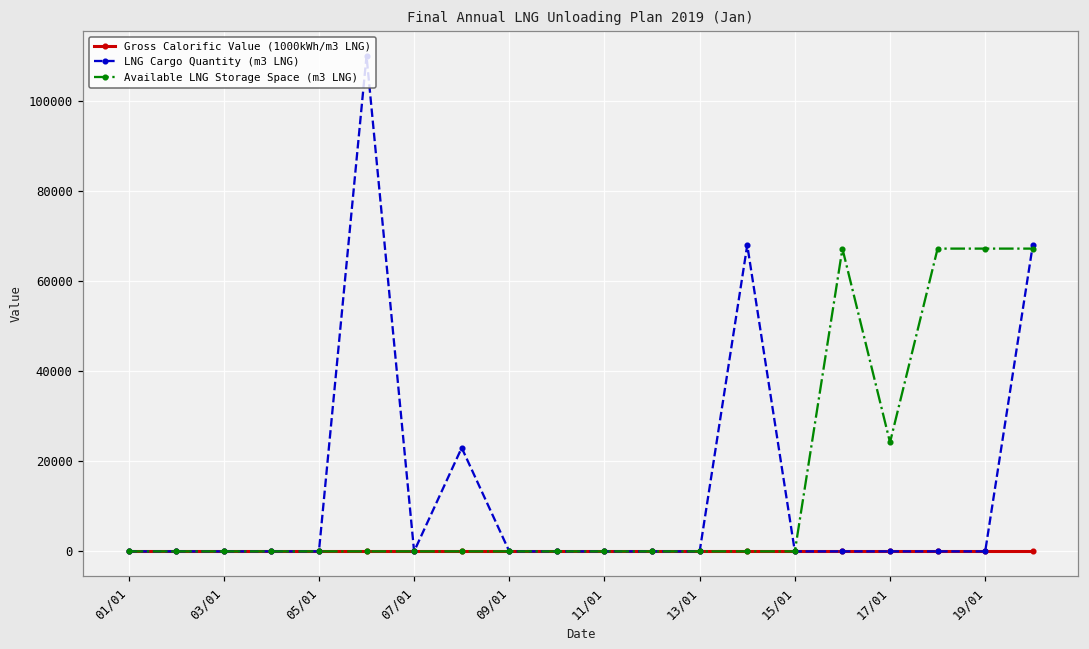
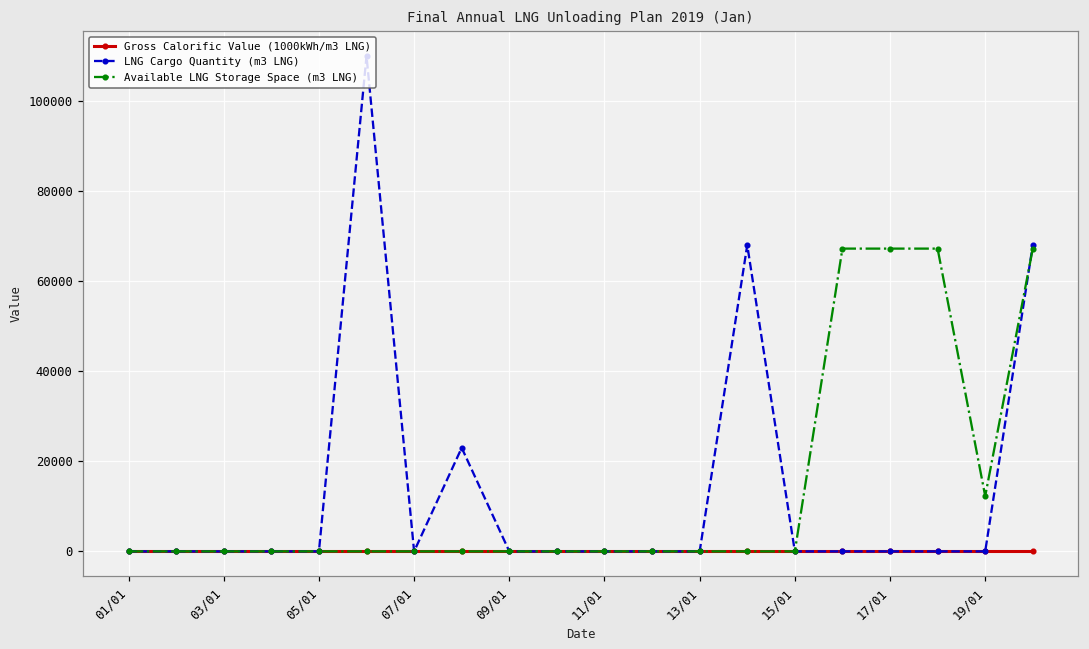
Available LNG Storage Space (m3 LNG), 17/01: 24000 -> 67000
Available LNG Storage Space (m3 LNG), 19/01: 67000 -> 12000
